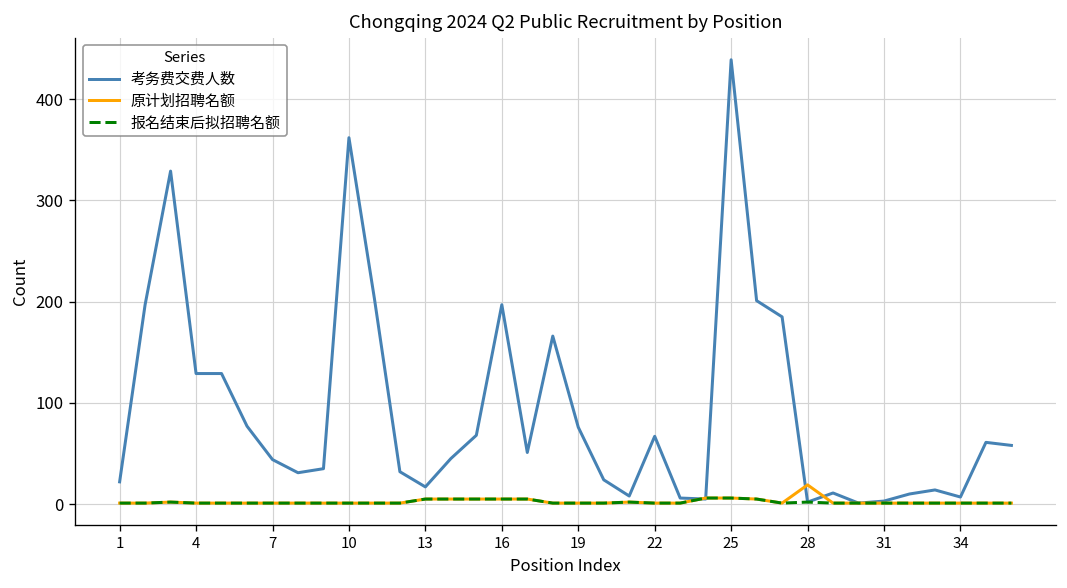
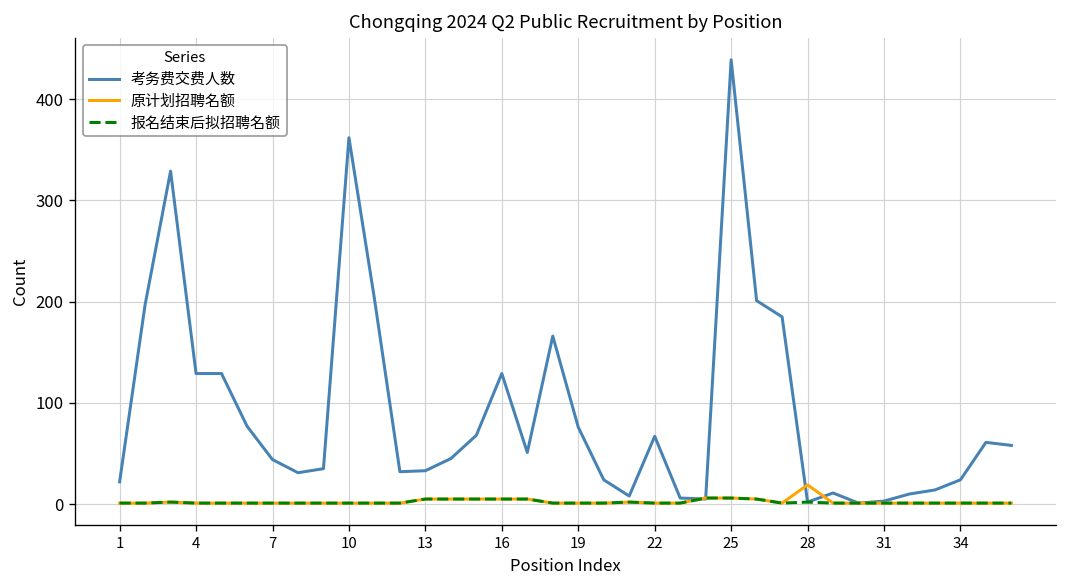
考务费交费人数, 13: 20 -> 30
考务费交费人数, 16: 200 -> 130
考务费交费人数, 34: 10 -> 20
